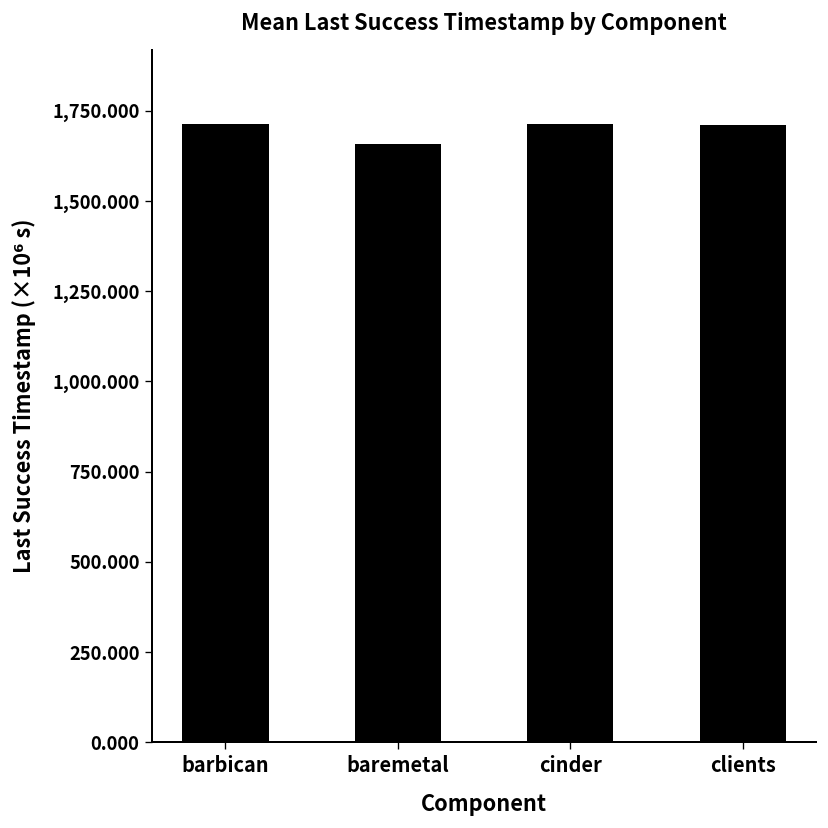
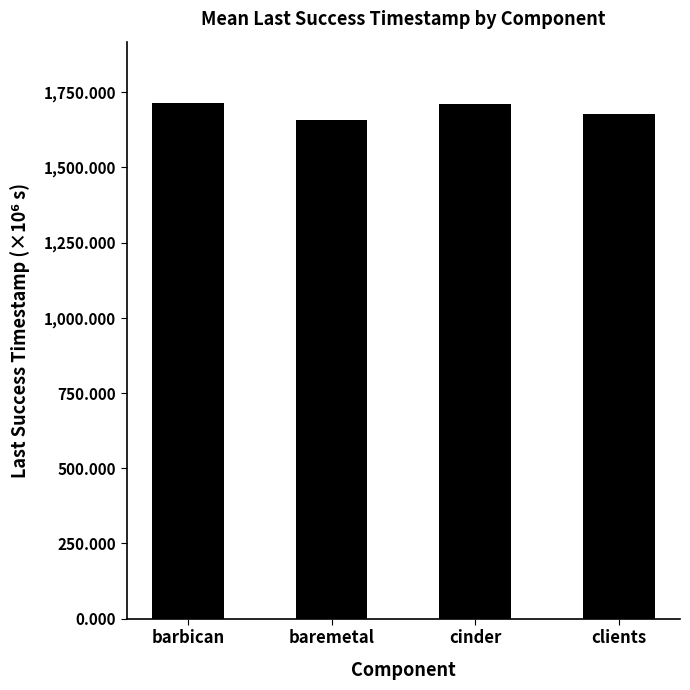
clients: 1,710 -> 1,680
